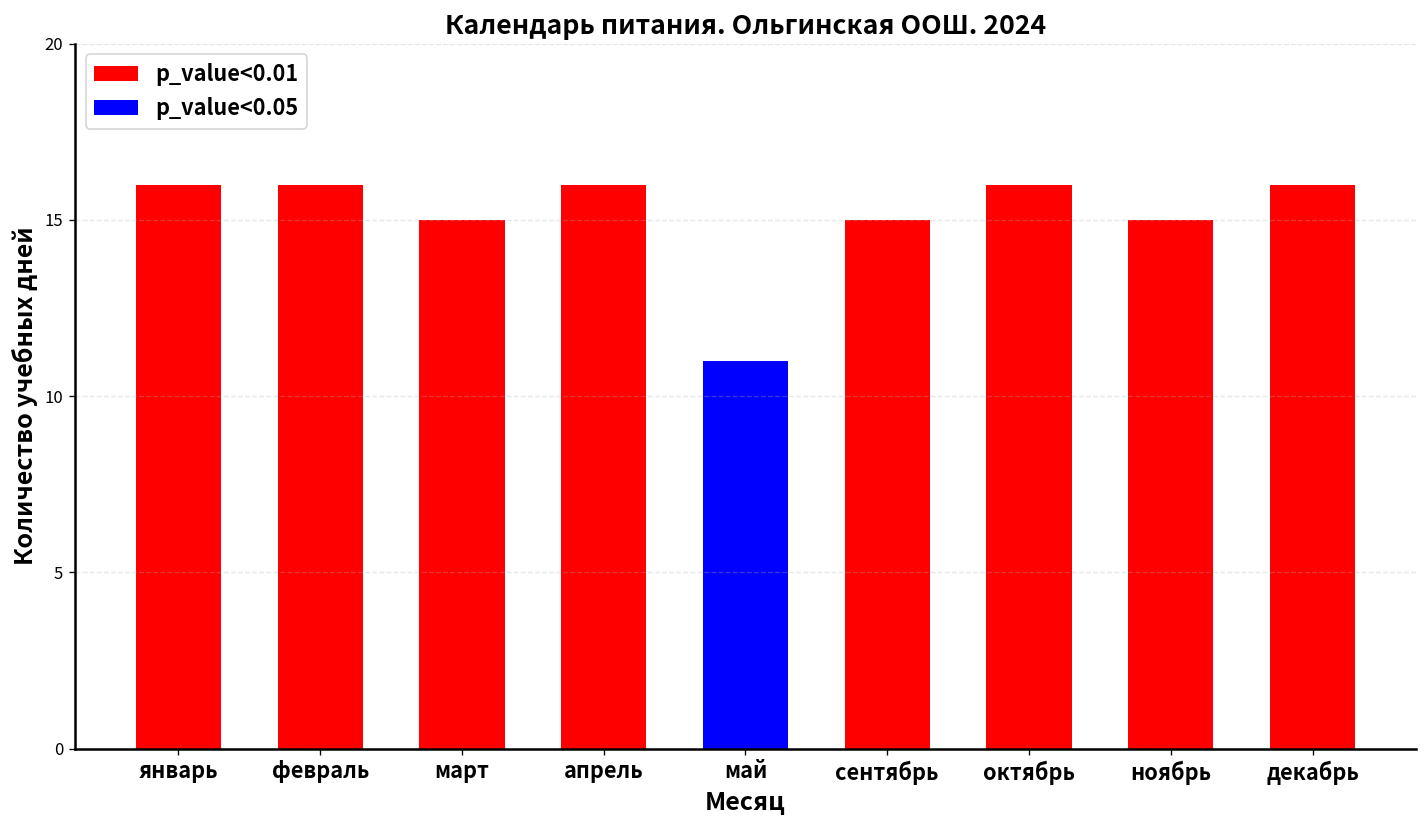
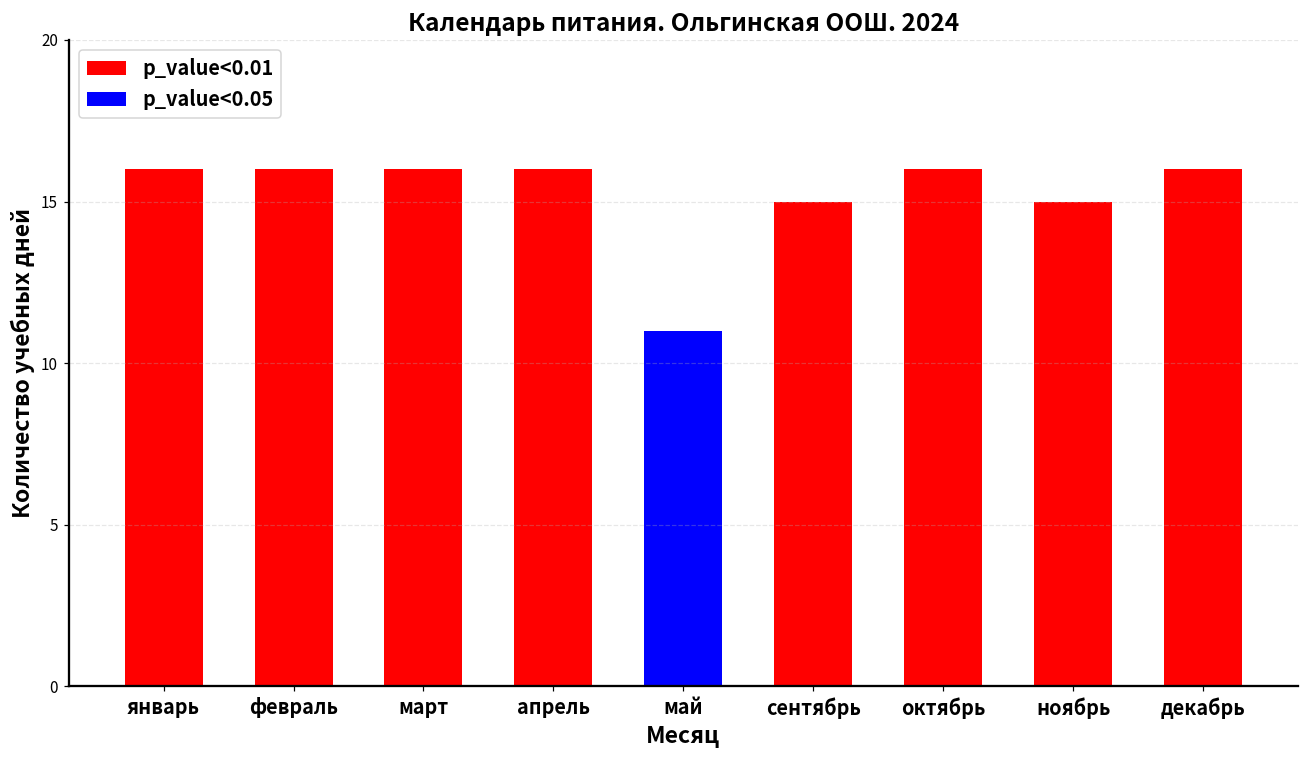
март: 15 -> 16
